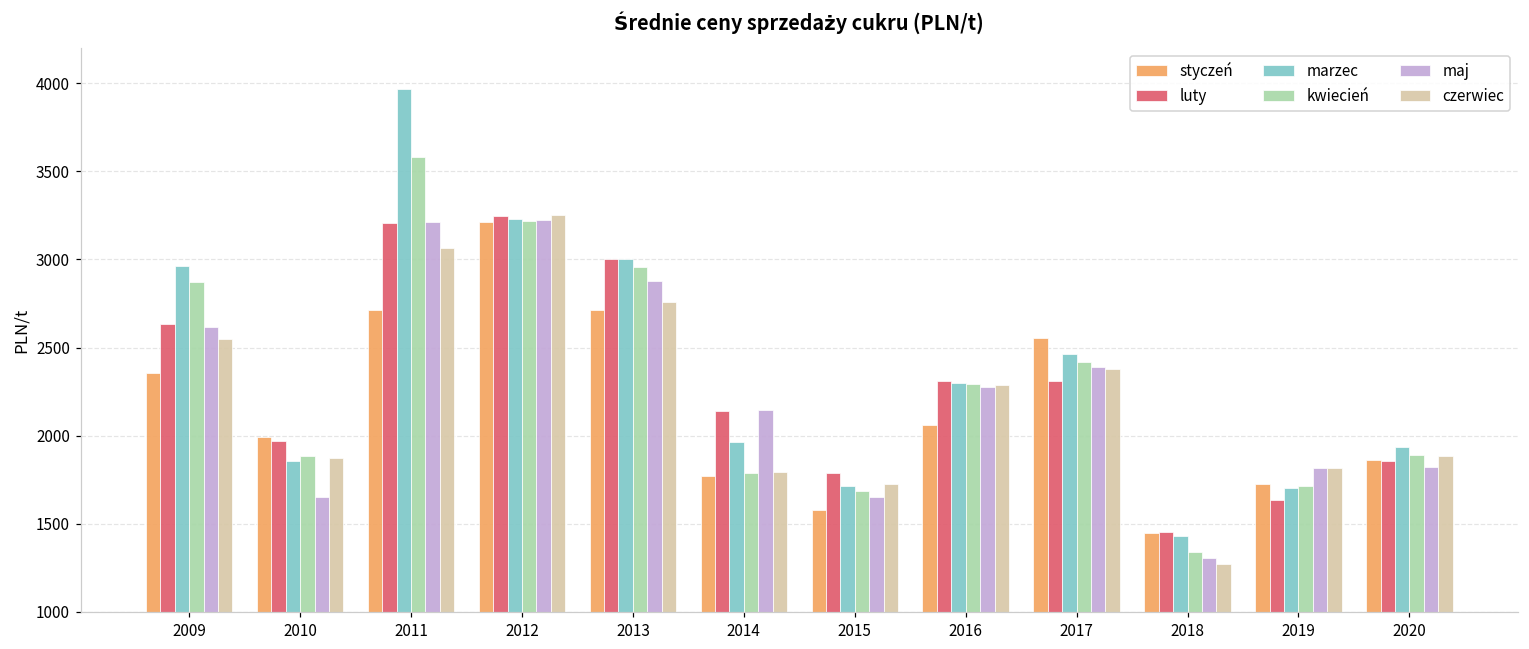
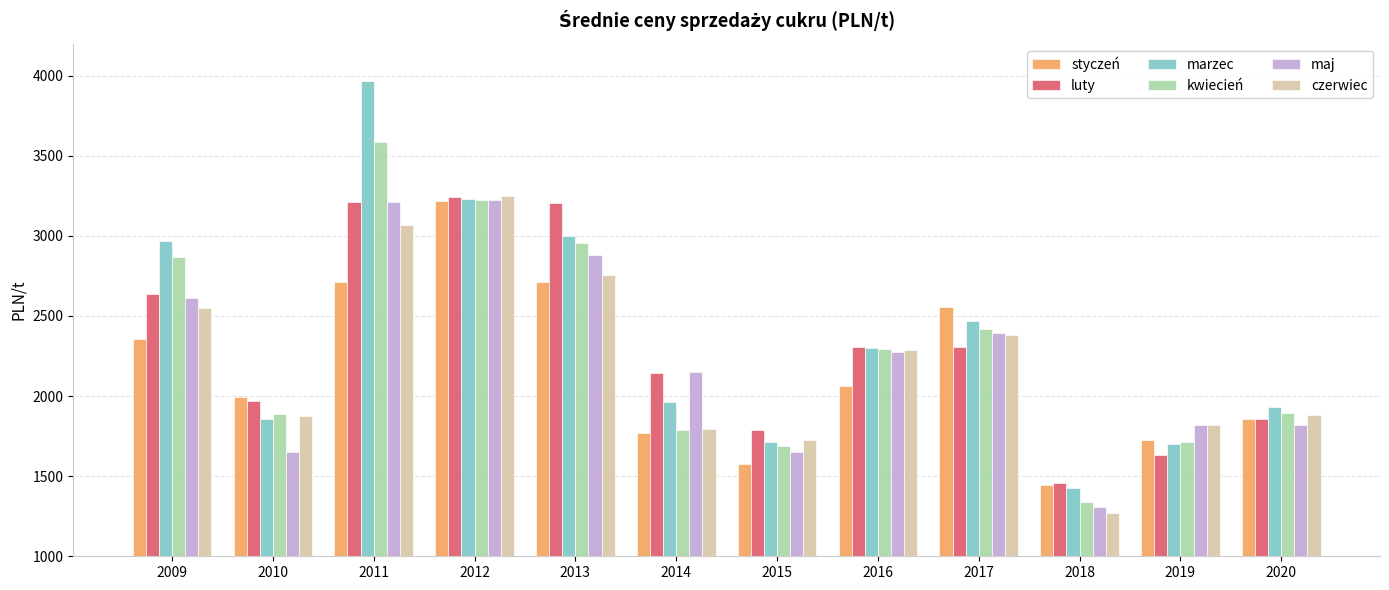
luty, 2013: 3000 -> 3200
